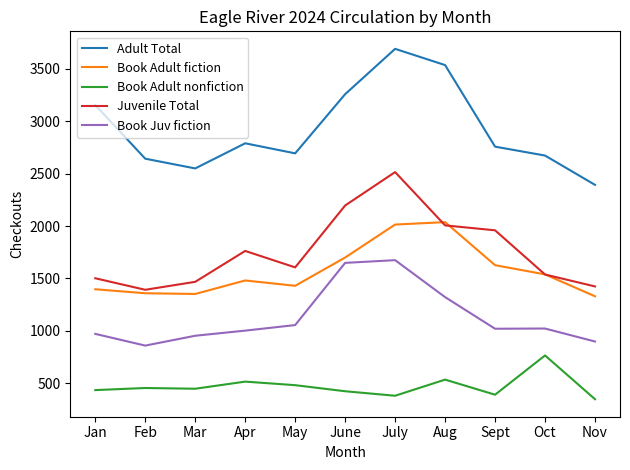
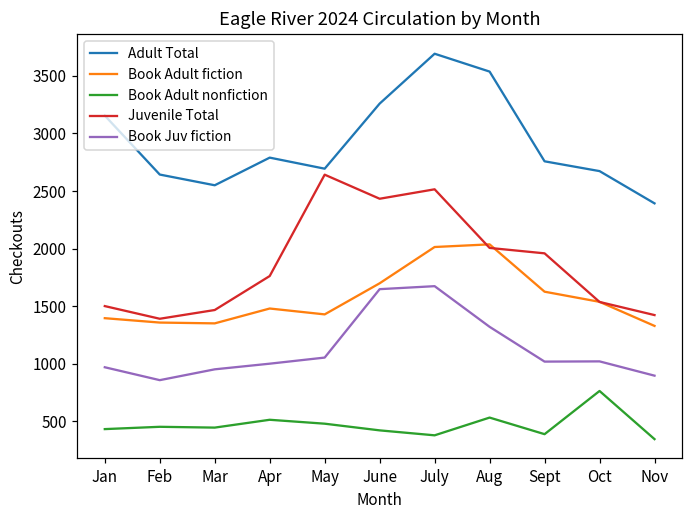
Juvenile Total, May: 1610 -> 2640
Juvenile Total, June: 2200 -> 2430
